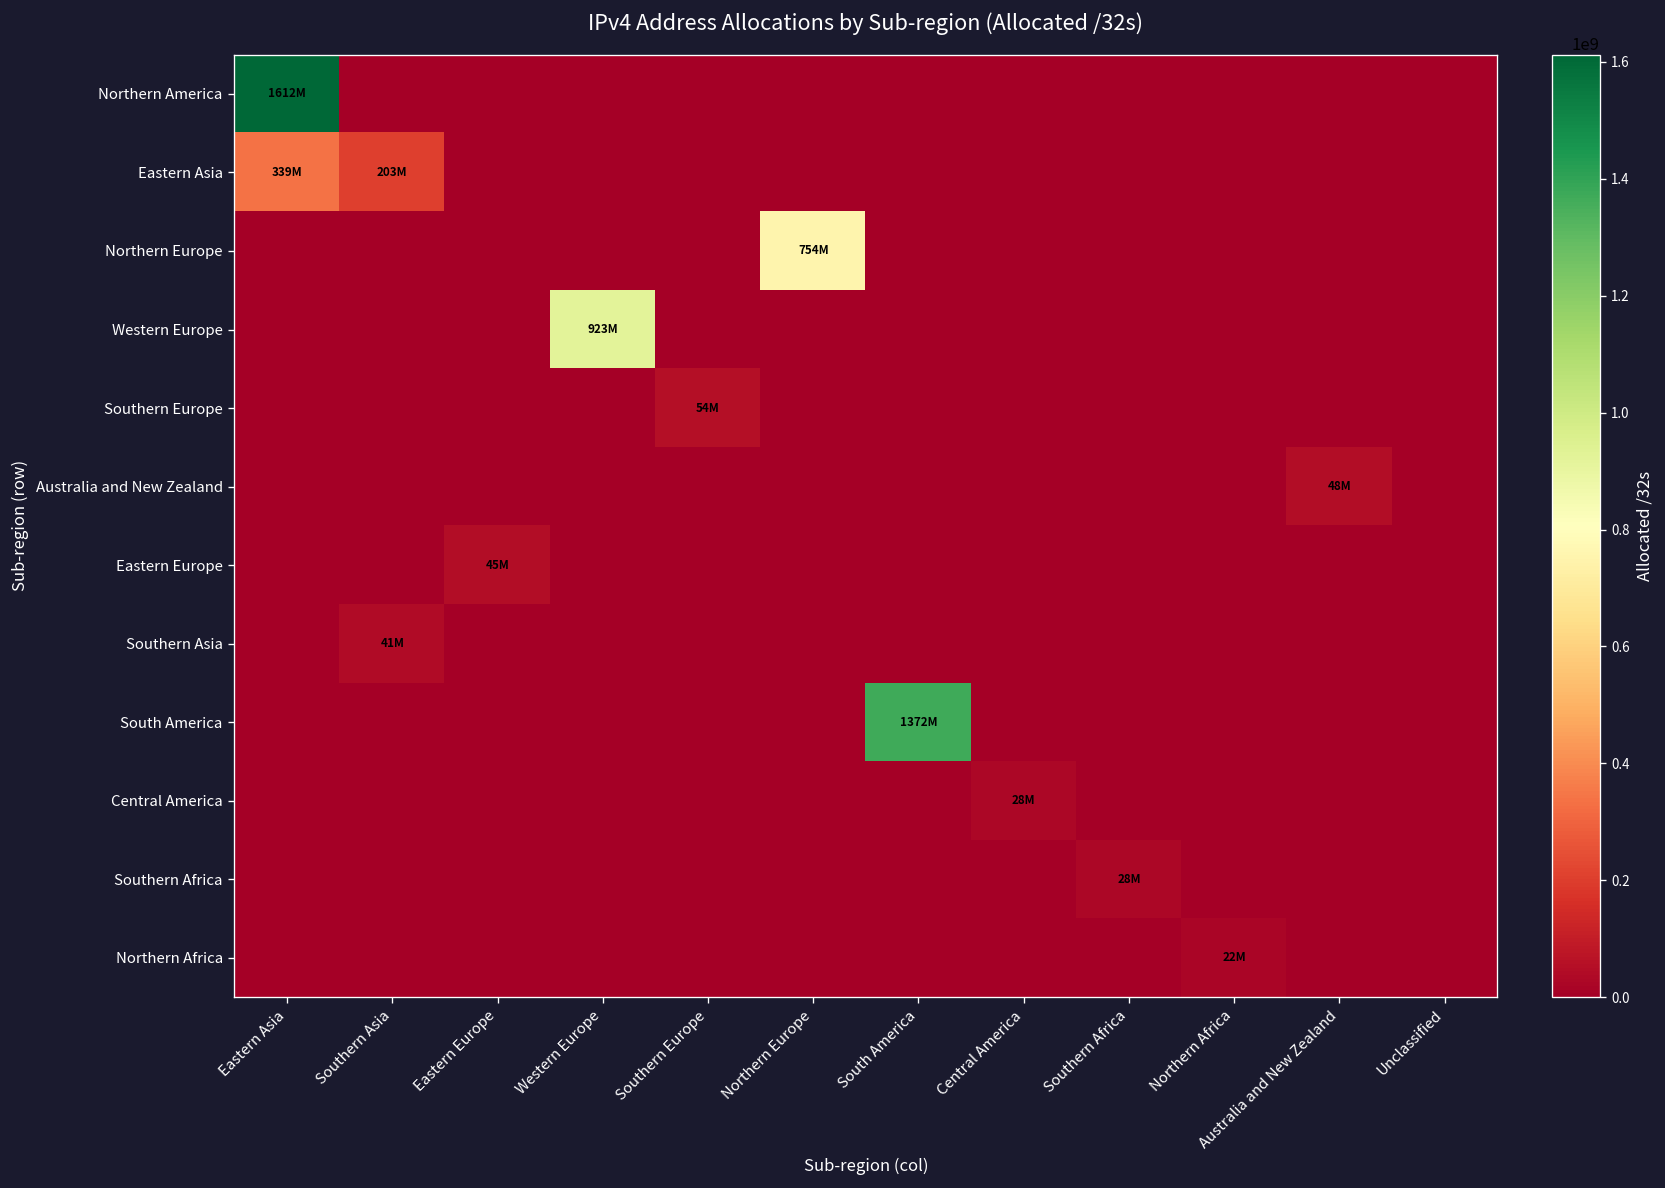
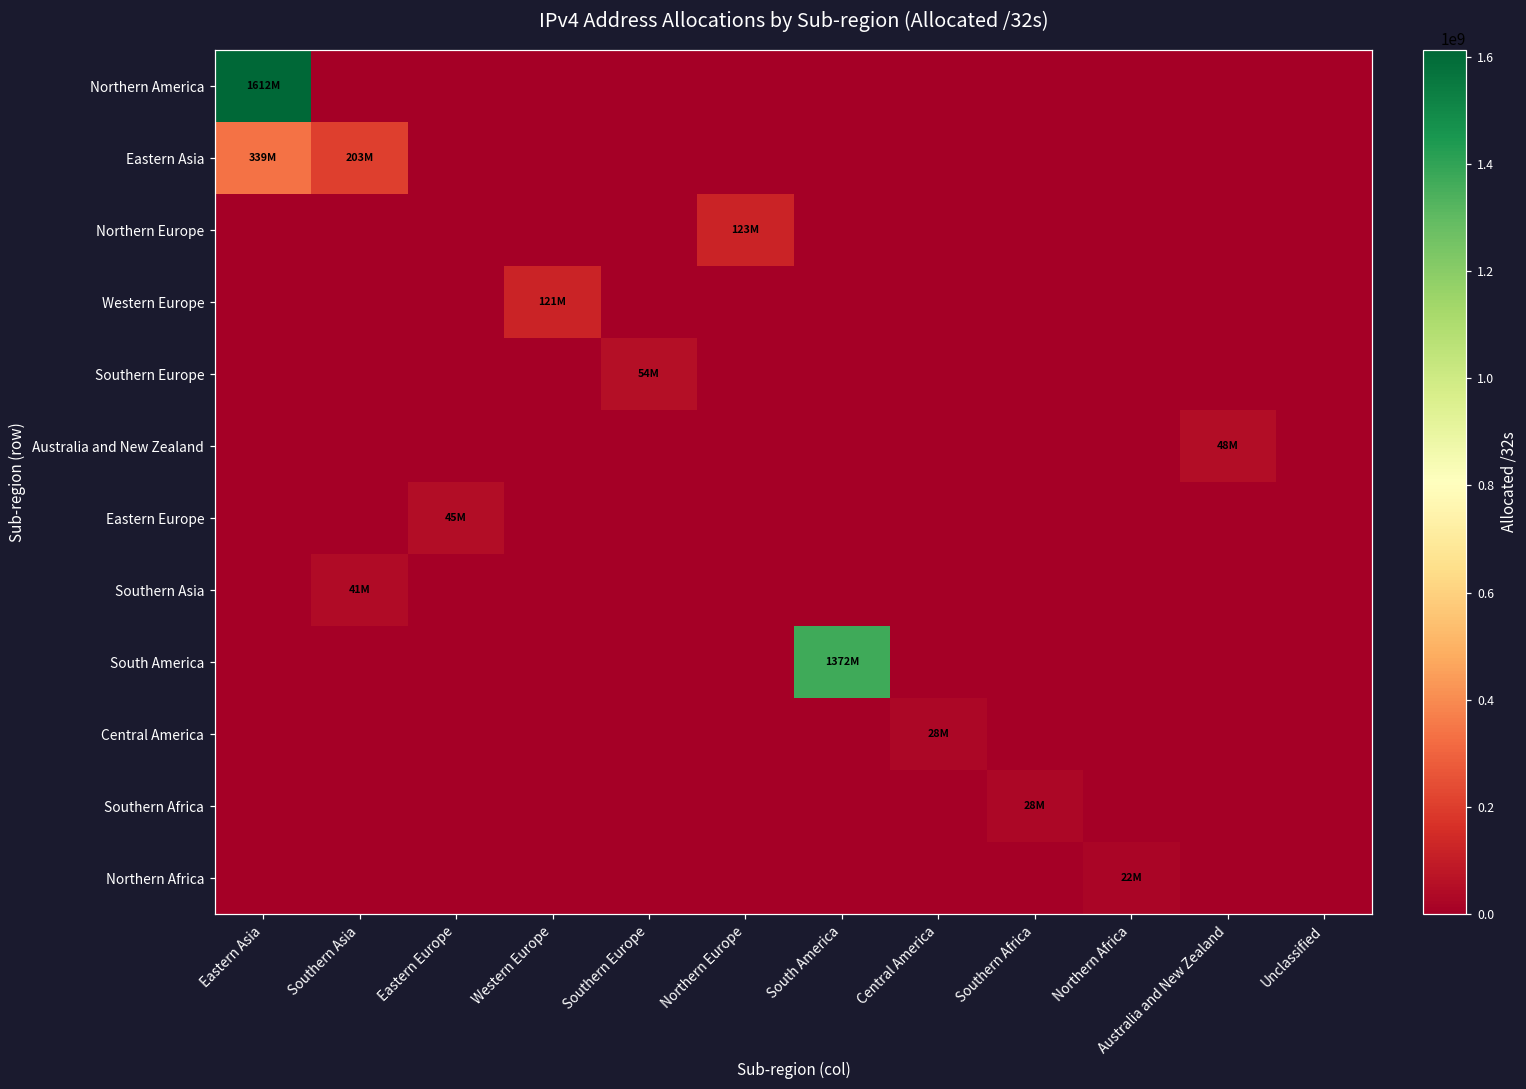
Northern Europe, Northern Europe: 754M -> 123M
Western Europe, Western Europe: 923M -> 121M
